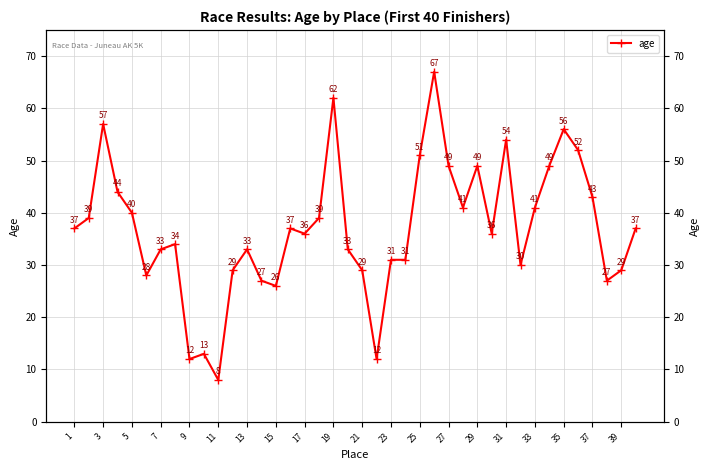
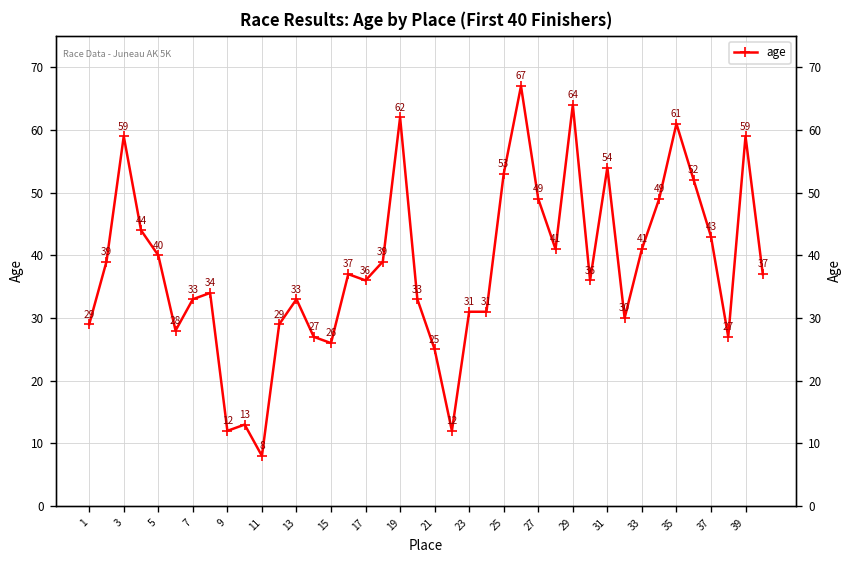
1: 37 -> 29
3: 57 -> 59
21: 29 -> 25
25: 51 -> 53
29: 49 -> 64
35: 56 -> 61
39: 29 -> 59
